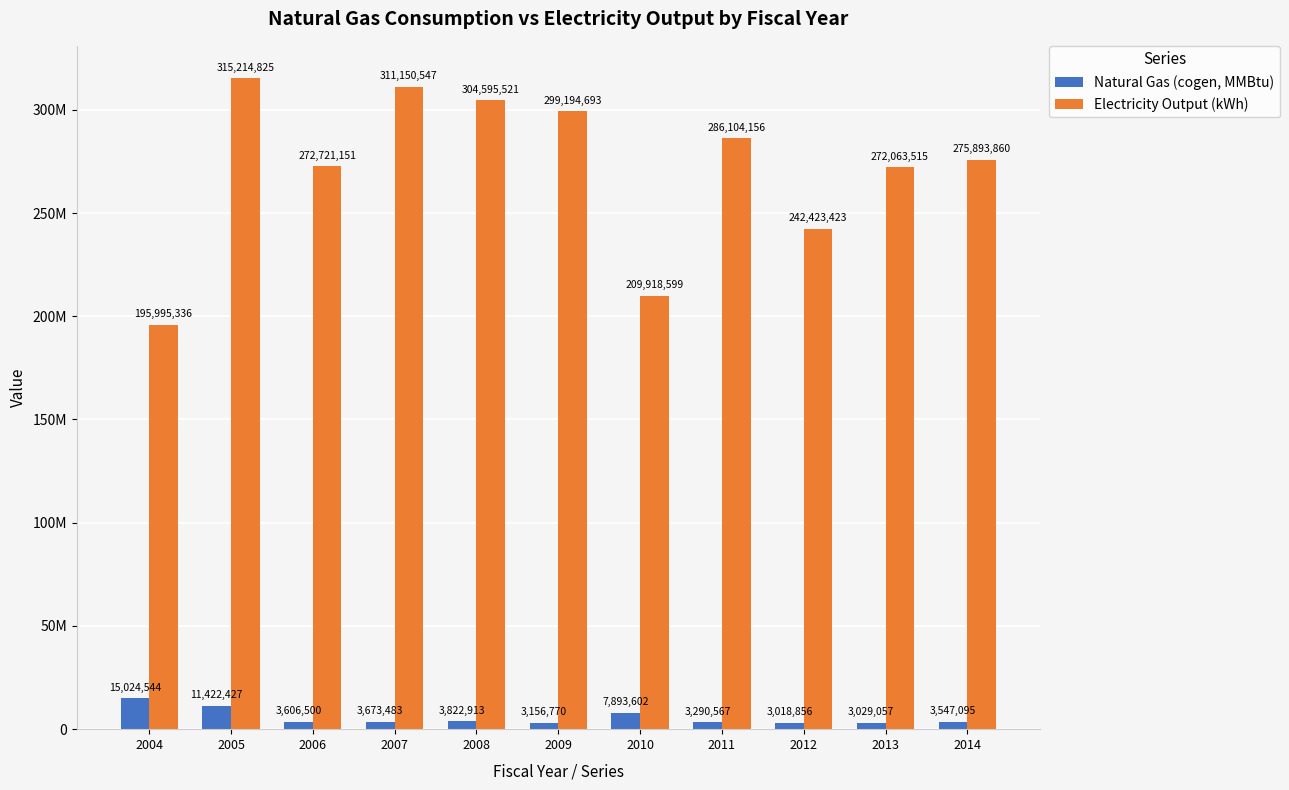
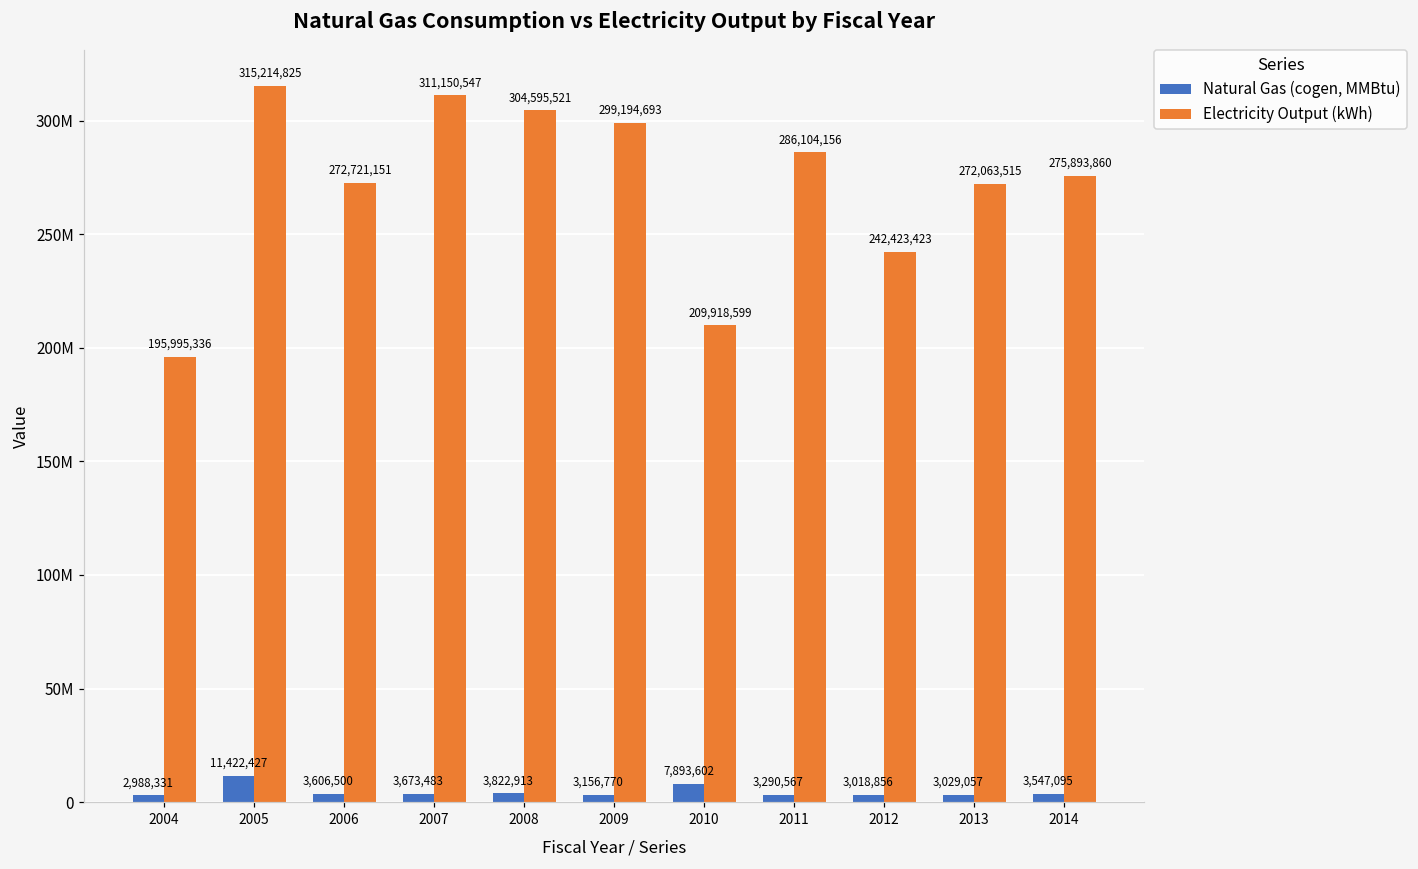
Natural Gas (cogen, MMBtu), 2004: 15,024,544 -> 2,988,331
